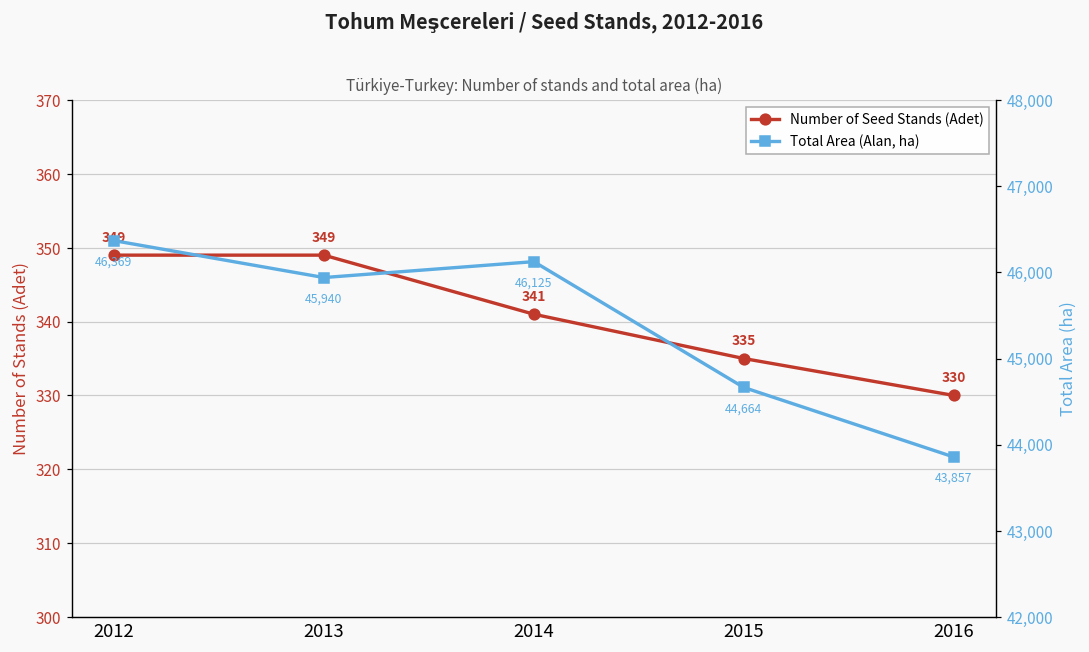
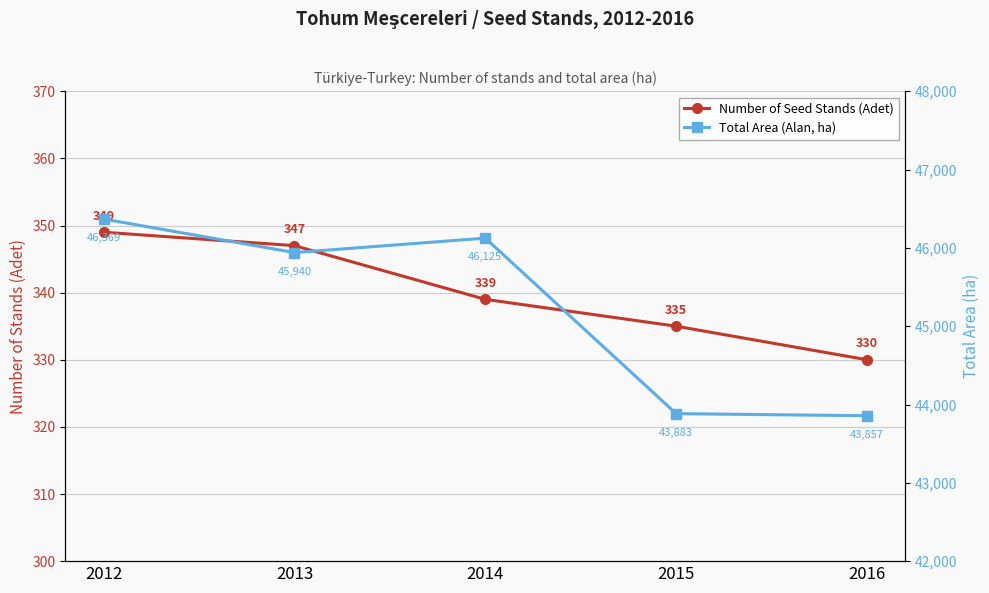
Number of Seed Stands (Adet), 2013: 349 -> 347
Number of Seed Stands (Adet), 2014: 341 -> 339
Total Area (Alan, ha), 2015: 44,664 -> 43,883
